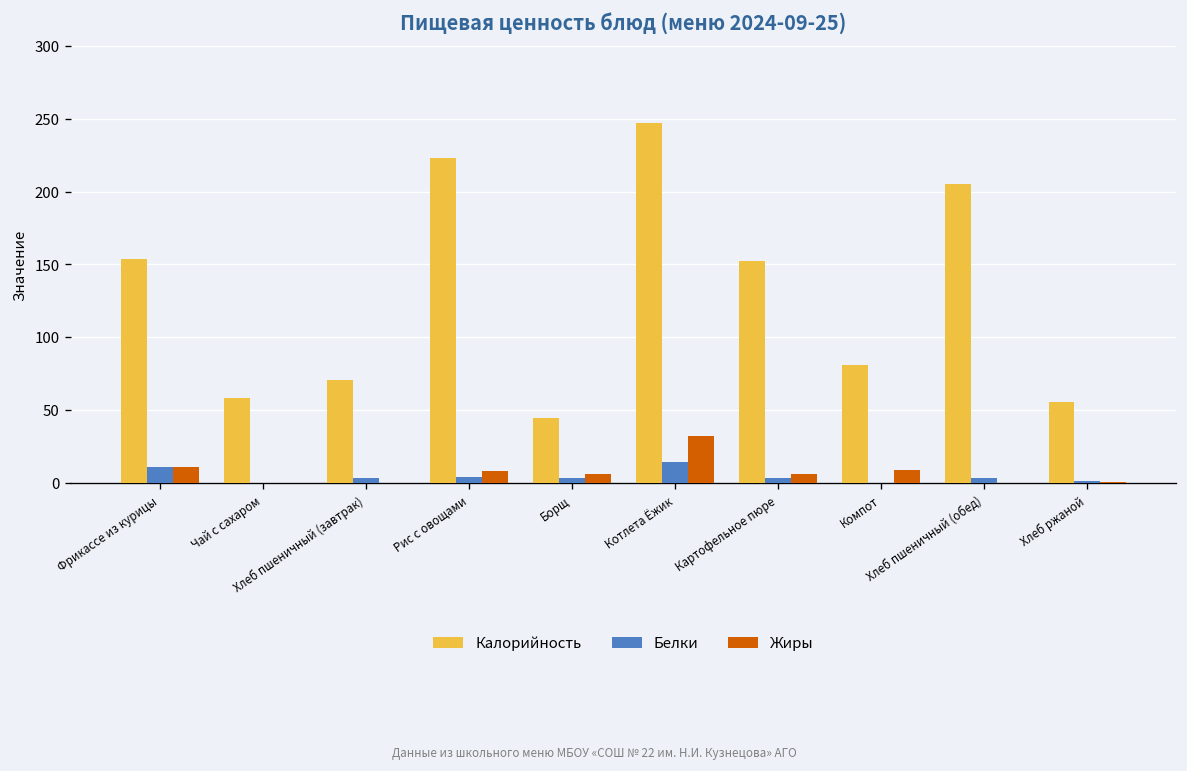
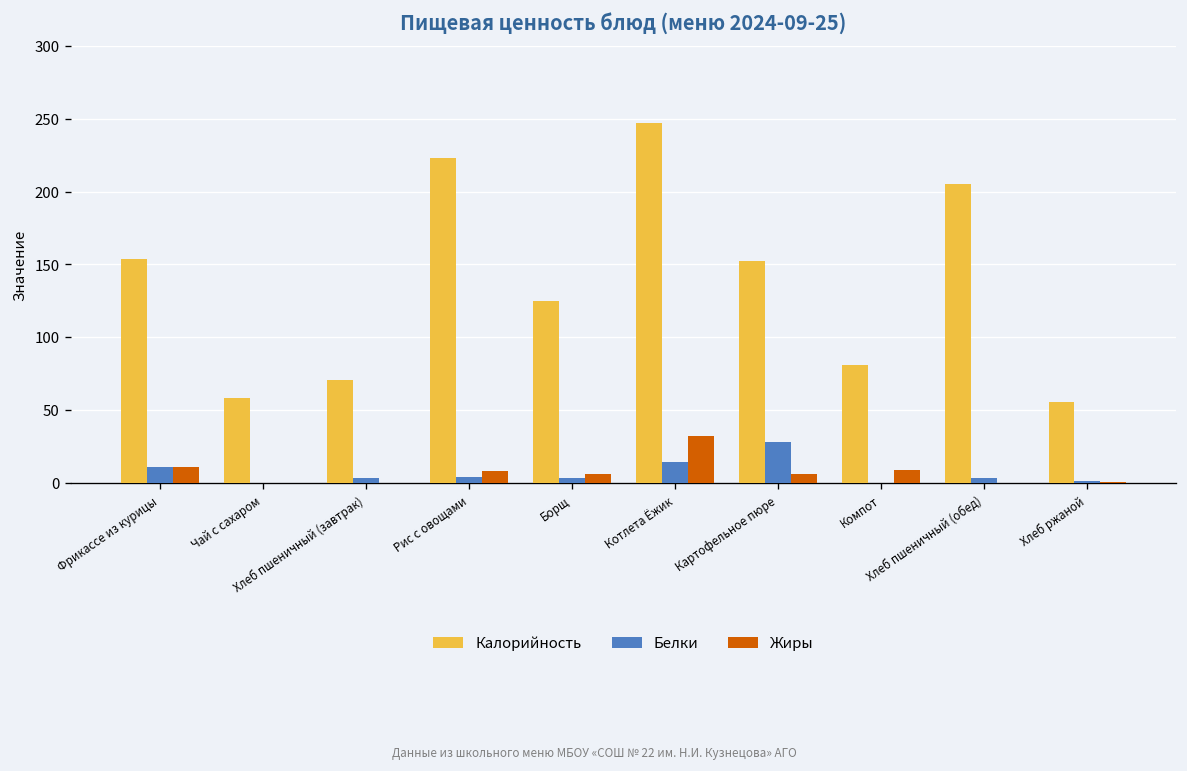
Калорийность, Борщ: 45 -> 125
Белки, Картофельное пюре: 3 -> 28
